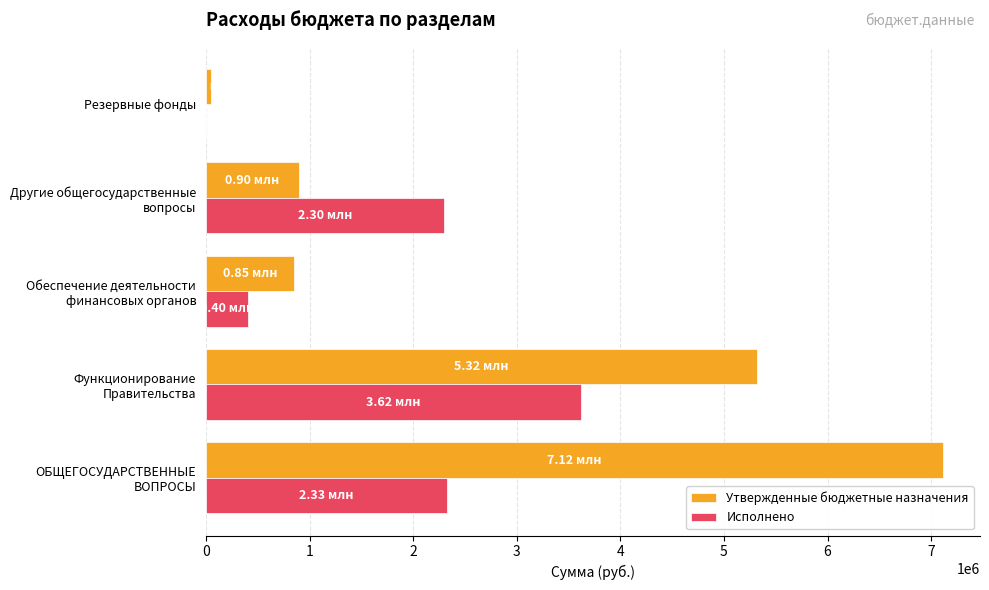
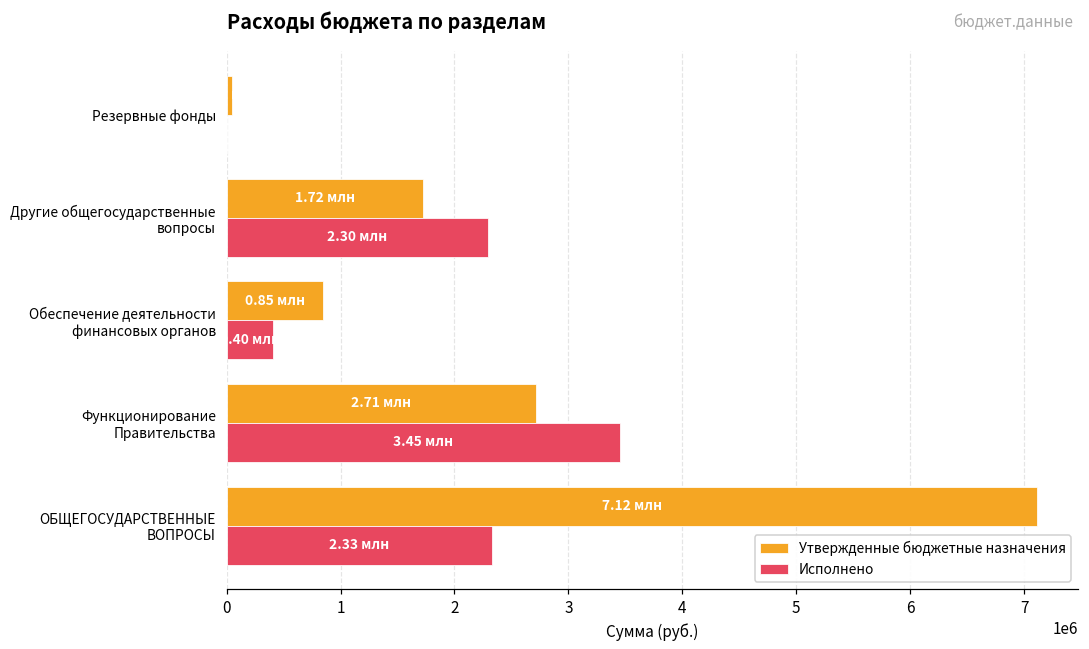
Утвержденные бюджетные назначения, Другие общегосударственные вопросы: 0.90 -> 1.72
Утвержденные бюджетные назначения, Функционирование Правительства: 5.32 -> 2.71
Исполнено, Функционирование Правительства: 3.62 -> 3.45
